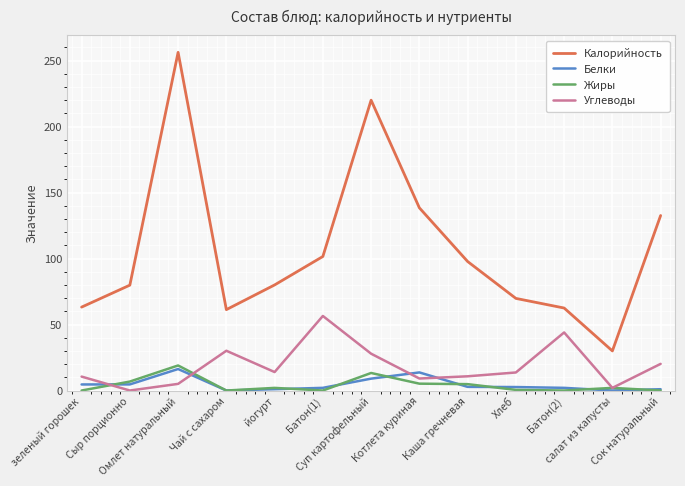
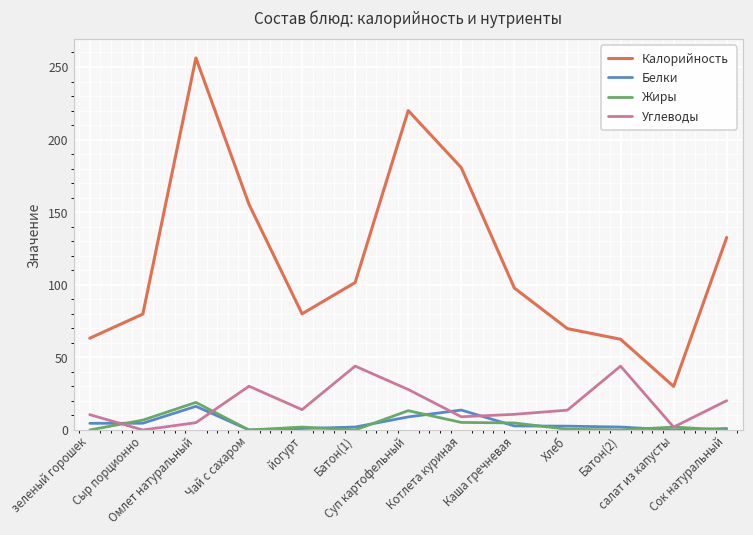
Калорийность, Чай с сахаром: 61 -> 155
Углеводы, Батон(1): 57 -> 44
Калорийность, Котлета куриная: 138 -> 181
